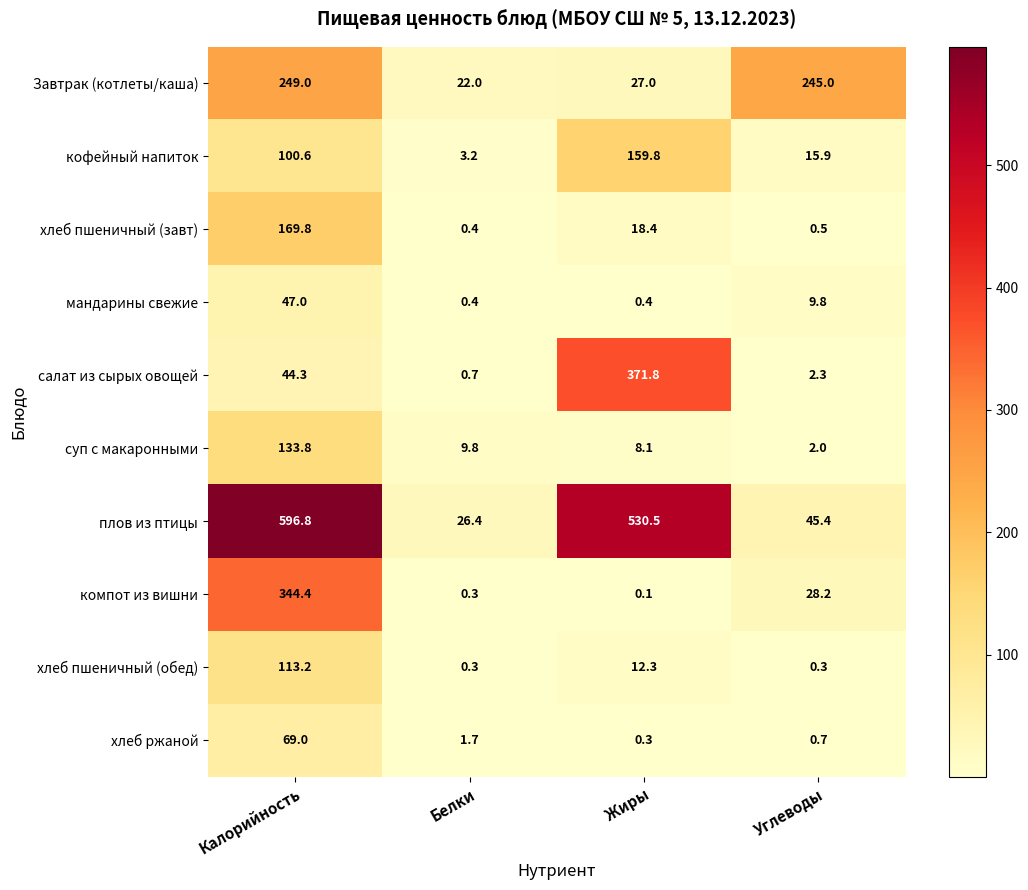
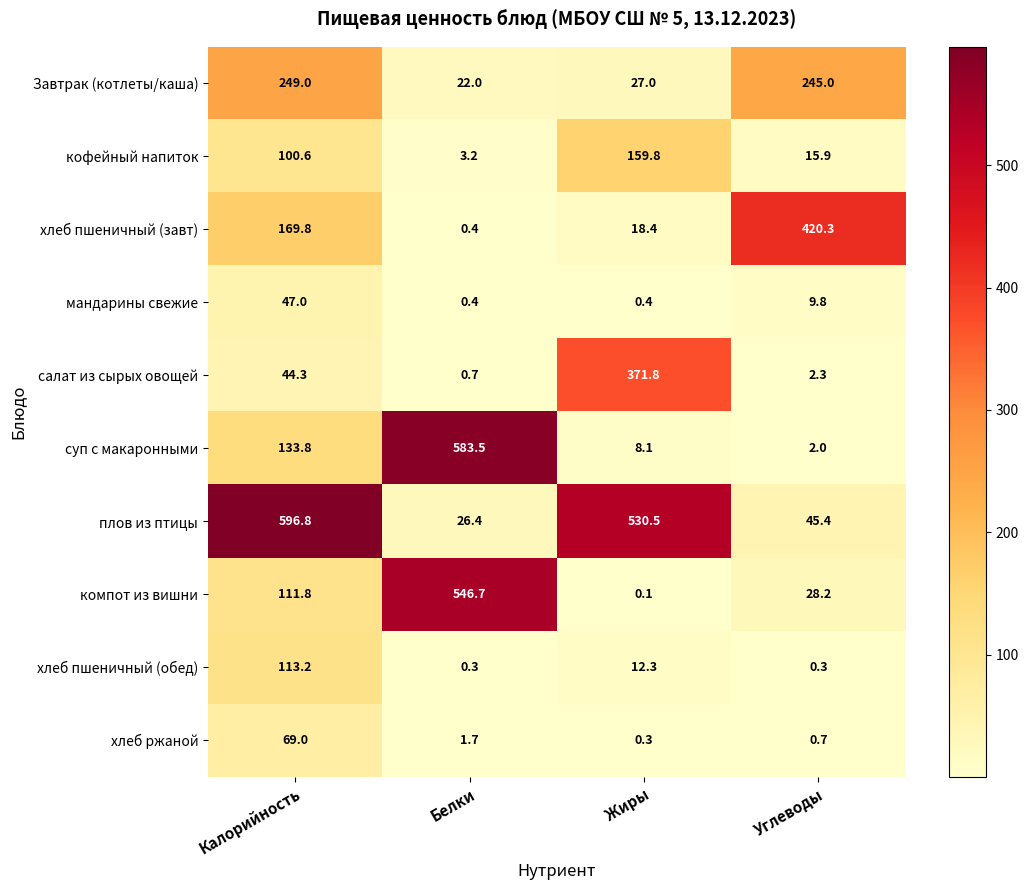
хлеб пшеничный (завт), Углеводы: 0.5 -> 420.3
суп с макаронными, Белки: 9.8 -> 583.5
компот из вишни, Калорийность: 344.4 -> 111.8
компот из вишни, Белки: 0.3 -> 546.7
